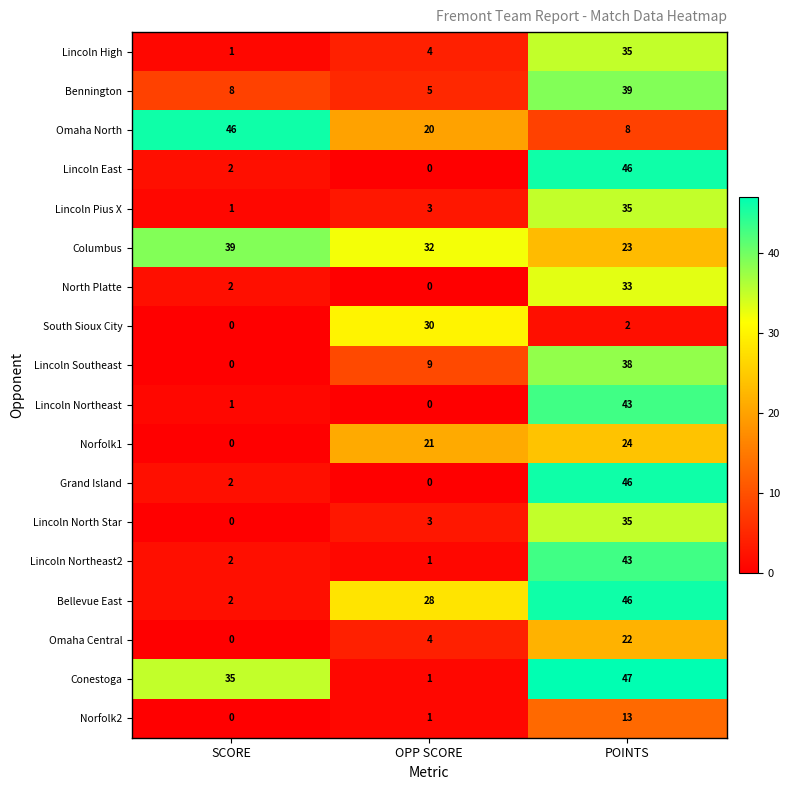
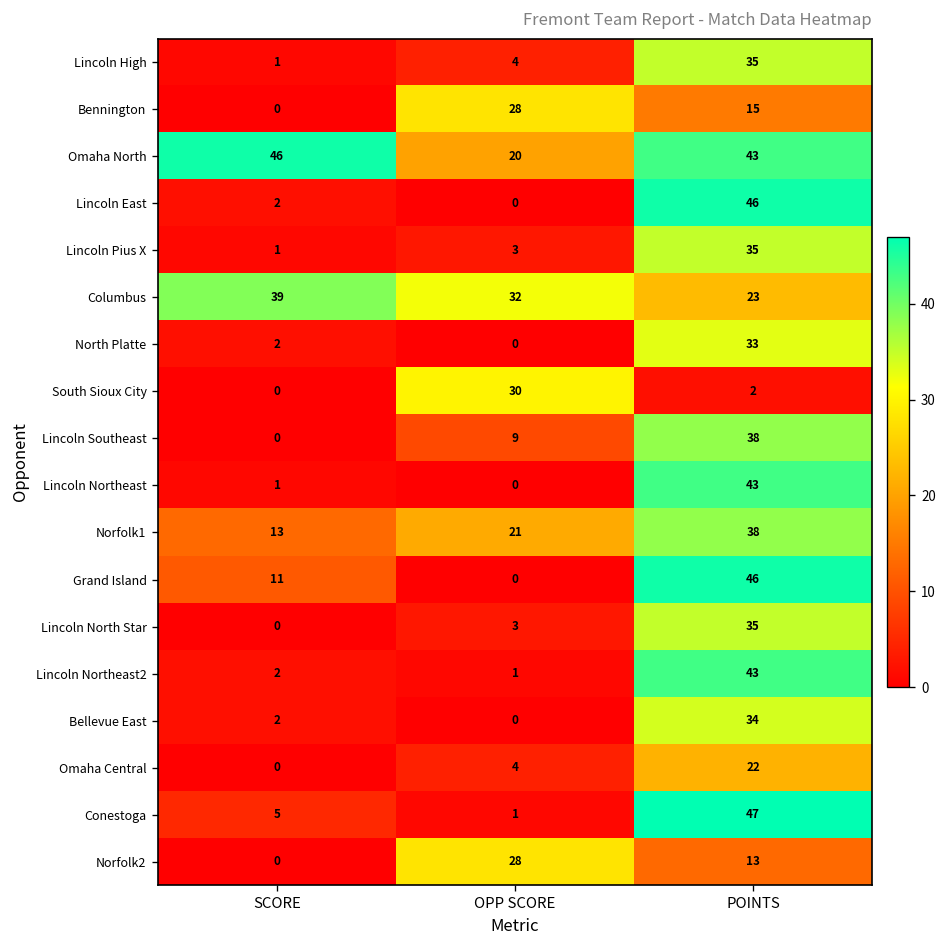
Bennington, SCORE: 8 -> 0
Bennington, OPP SCORE: 5 -> 28
Bennington, POINTS: 39 -> 15
Omaha North, POINTS: 8 -> 43
Norfolk1, SCORE: 0 -> 13
Norfolk1, POINTS: 24 -> 38
Grand Island, SCORE: 2 -> 11
Bellevue East, OPP SCORE: 28 -> 0
Bellevue East, POINTS: 46 -> 34
Conestoga, SCORE: 35 -> 5
Norfolk2, OPP SCORE: 1 -> 28
